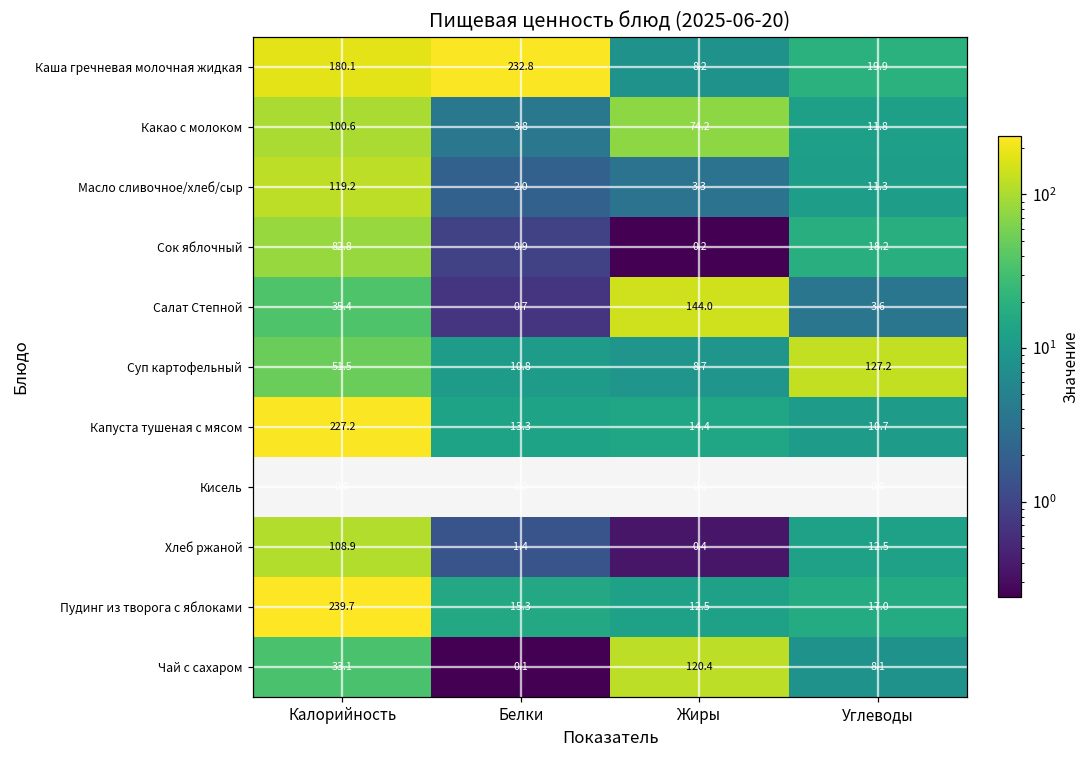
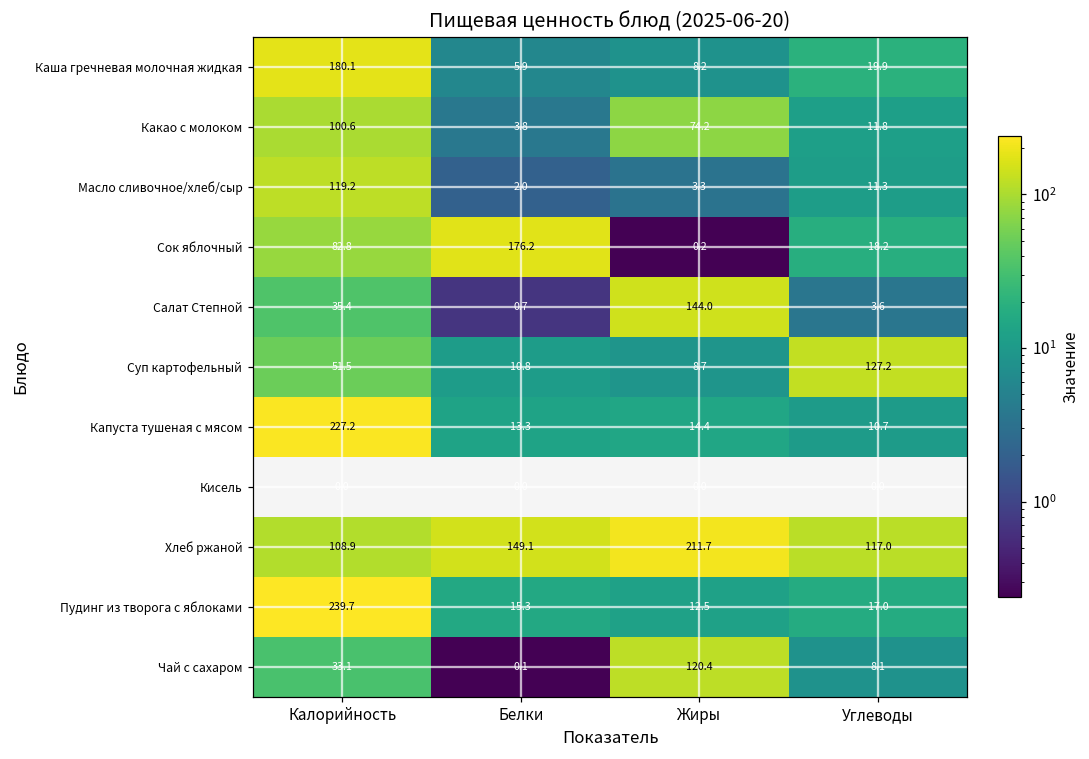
Каша гречневая молочная жидкая, Белки: 232.8 -> 5.9
Сок яблочный, Белки: 0.9 -> 176.2
Хлеб ржаной, Белки: 1.4 -> 149.1
Хлеб ржаной, Жиры: 0.4 -> 211.7
Хлеб ржаной, Углеводы: 12.5 -> 117.0
